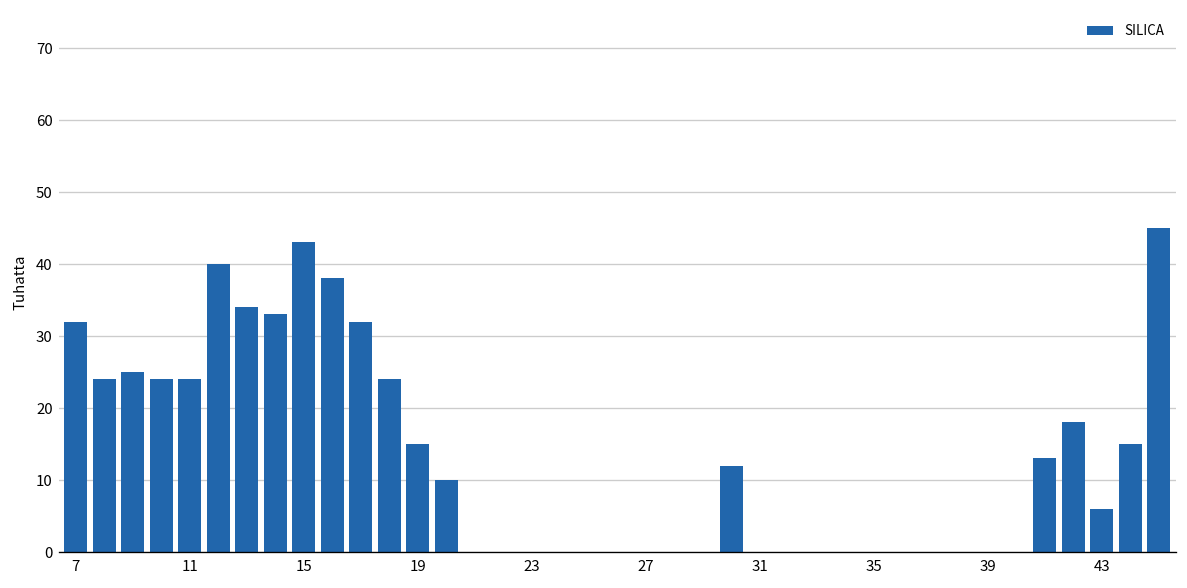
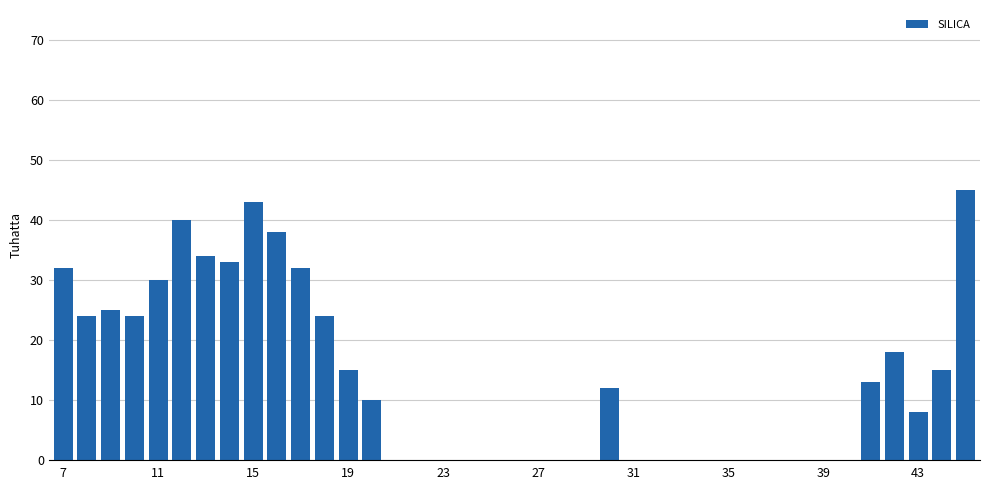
11: 24 -> 30
43: 6 -> 8
